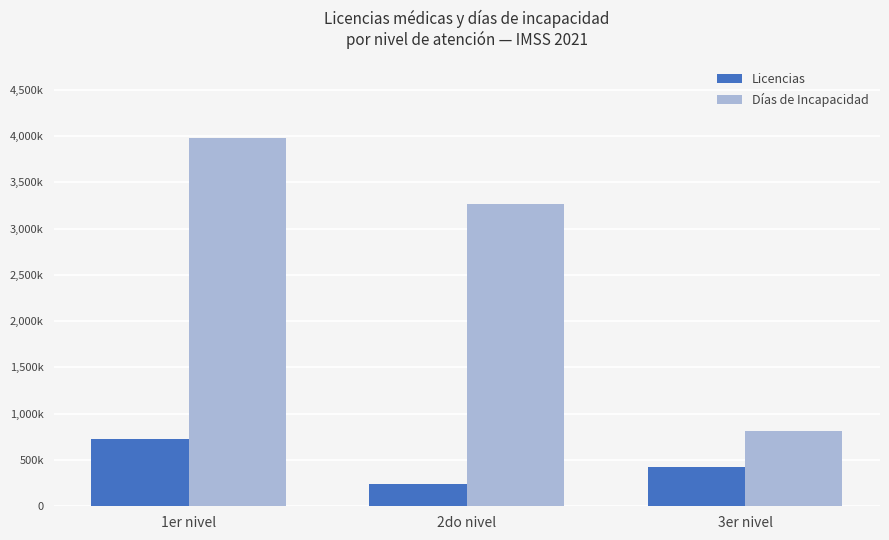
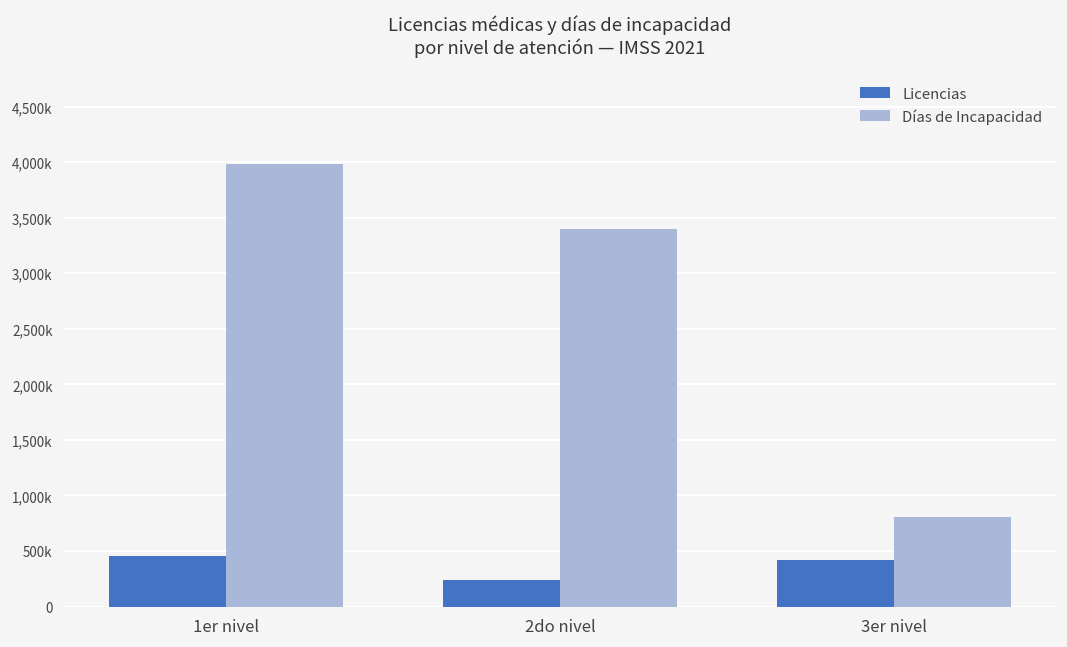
Licencias, 1er nivel: 700,000 -> 500,000
Días de Incapacidad, 2do nivel: 3,300,000 -> 3,400,000
